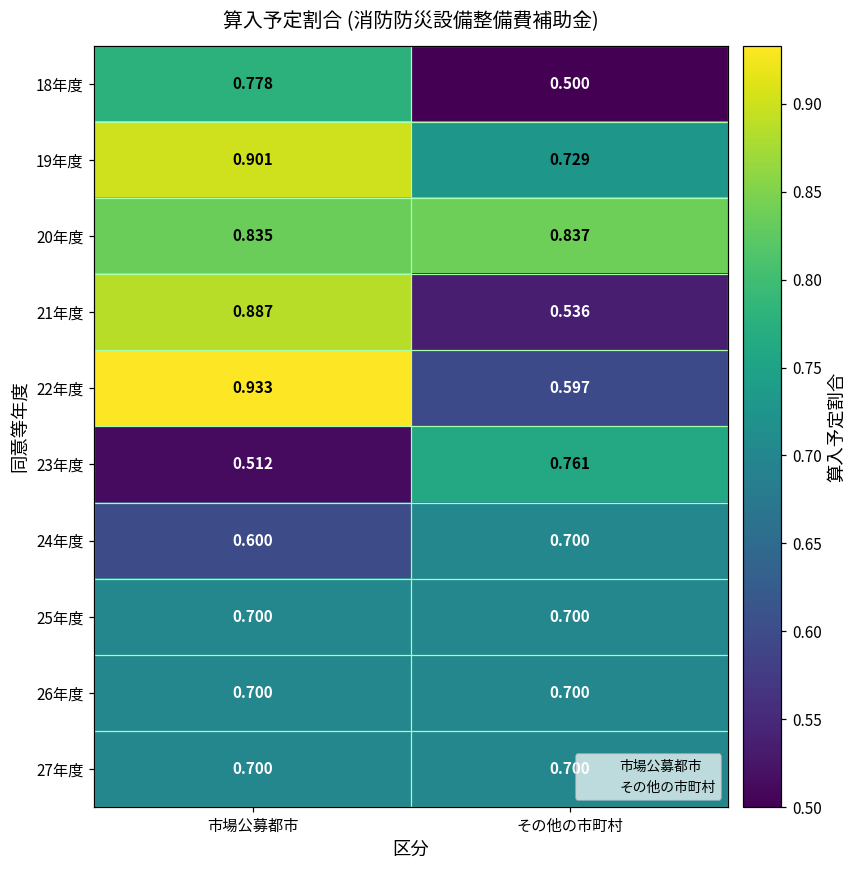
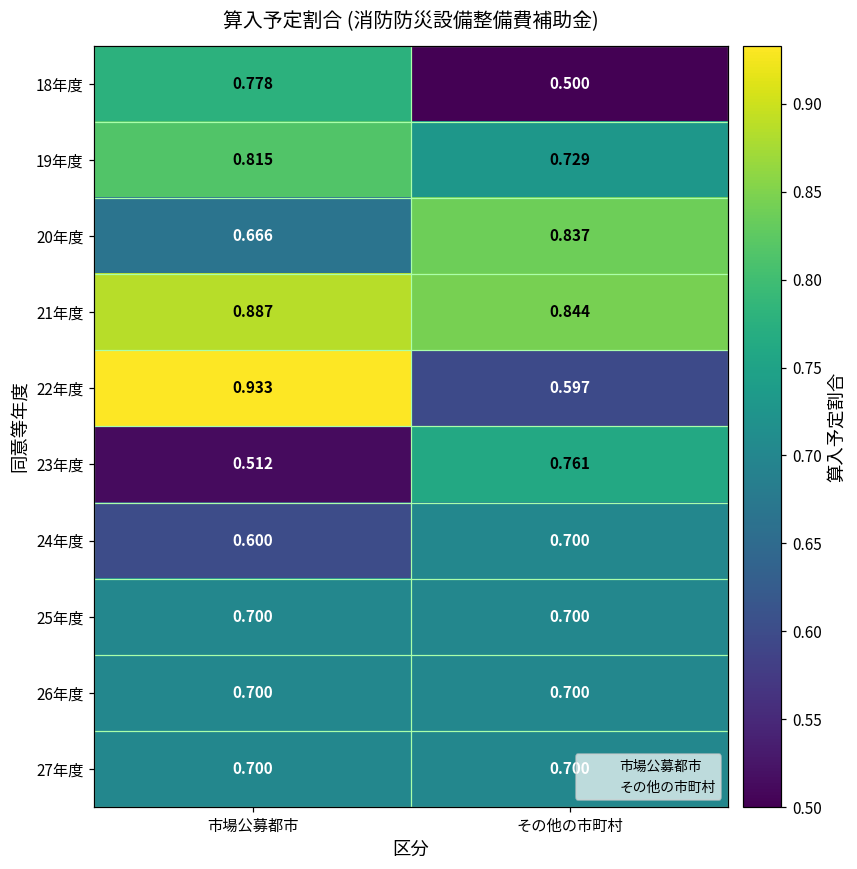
19年度, 市場公募都市: 0.901 -> 0.815
20年度, 市場公募都市: 0.835 -> 0.666
21年度, その他の市町村: 0.536 -> 0.844
